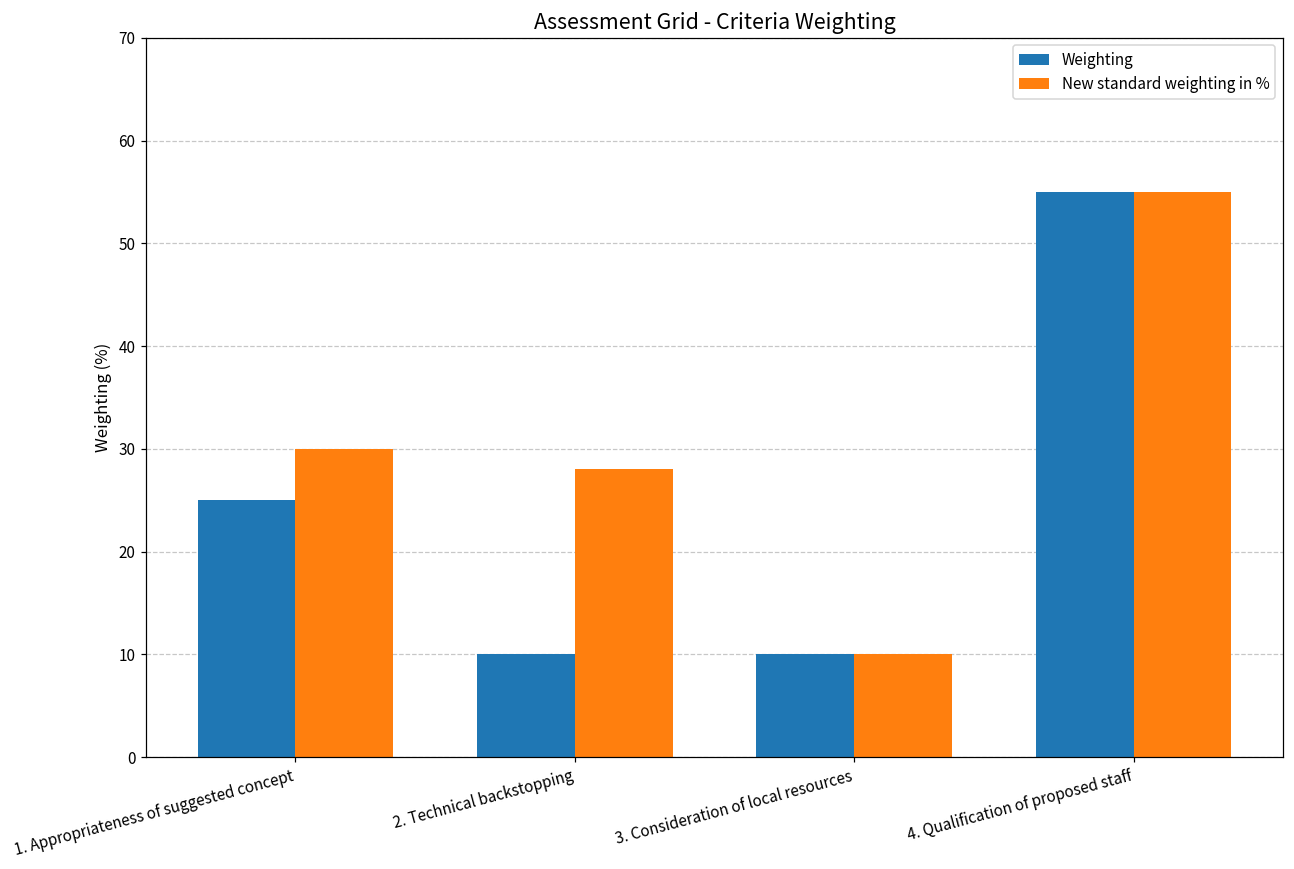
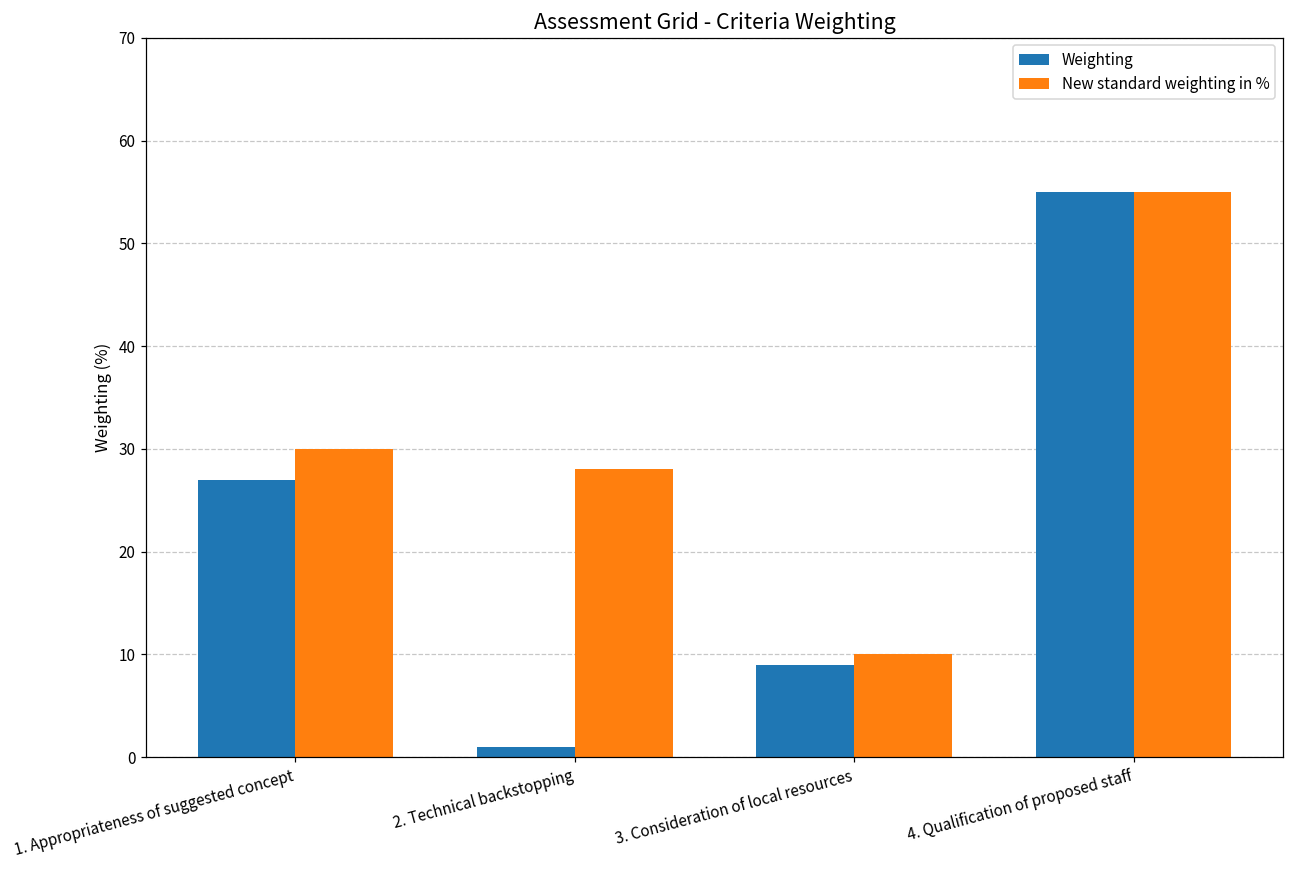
Weighting, 1. Appropriateness of suggested concept: 25 -> 27
Weighting, 2. Technical backstopping: 10 -> 1
Weighting, 3. Consideration of local resources: 10 -> 9
